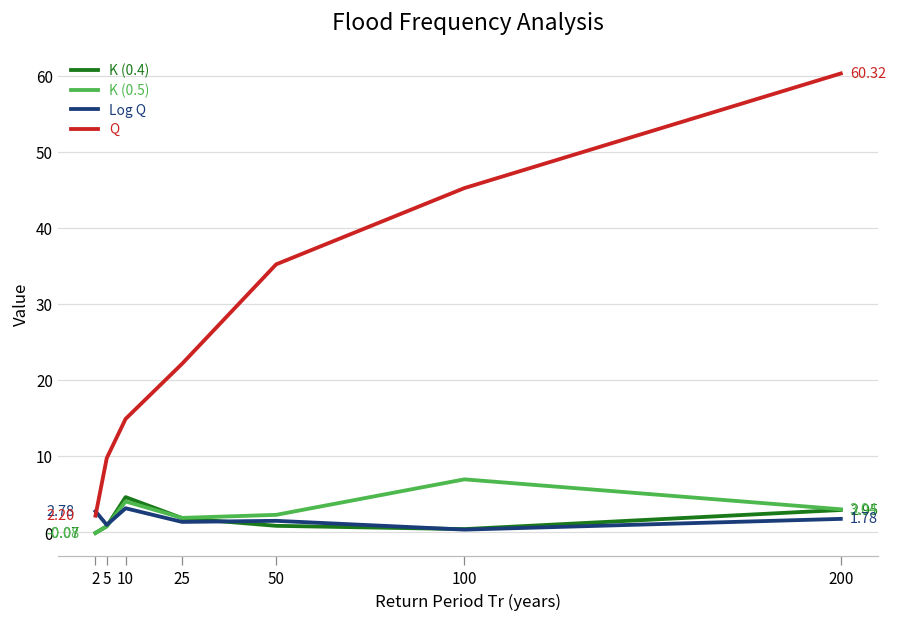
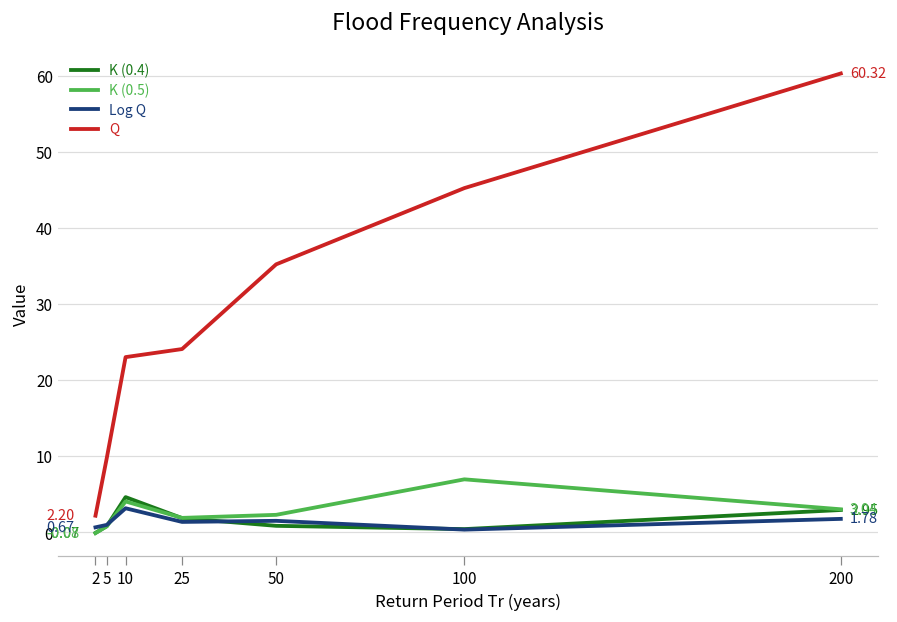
Log Q, 2: 2.78 -> 0.67
Q, 10: 15 -> 23
Q, 25: 22 -> 24
